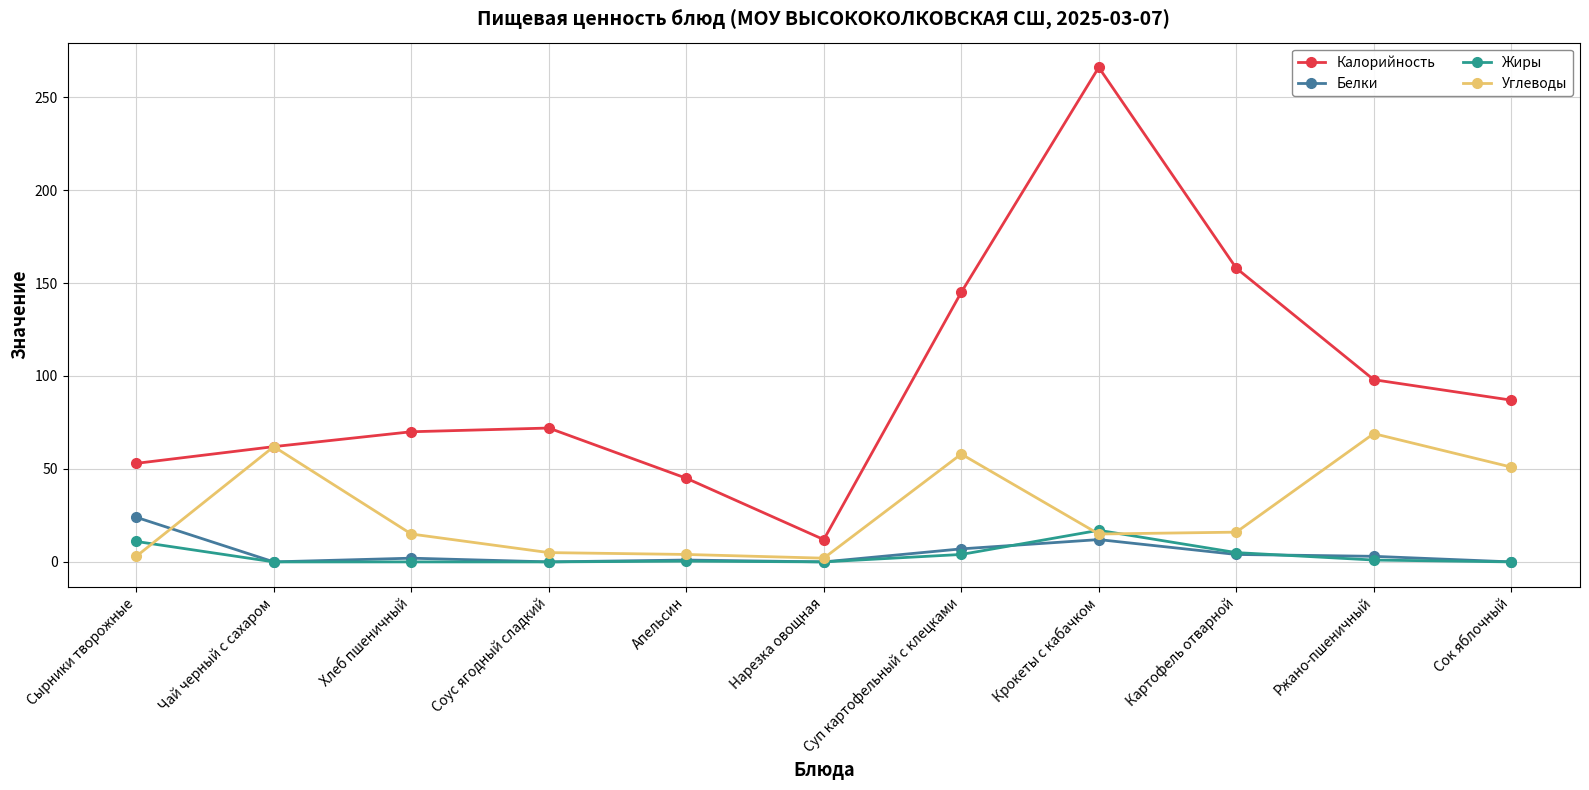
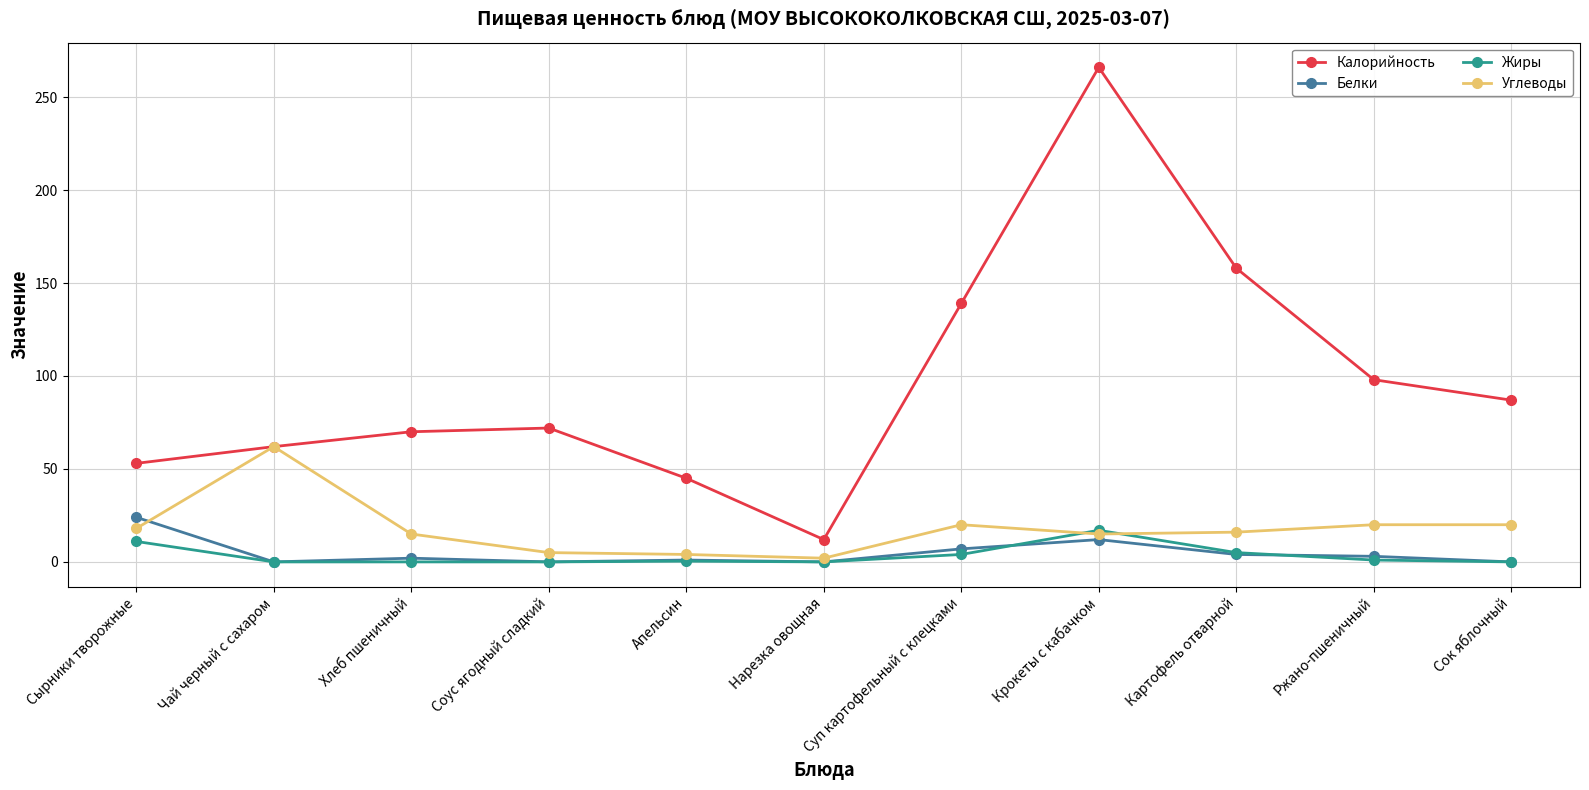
Углеводы, Сырники творожные: 3 -> 18
Калорийность, Суп картофельный с клецками: 145 -> 139
Углеводы, Суп картофельный с клецками: 58 -> 20
Углеводы, Ржано-пшеничный: 69 -> 20
Углеводы, Сок яблочный: 51 -> 20
